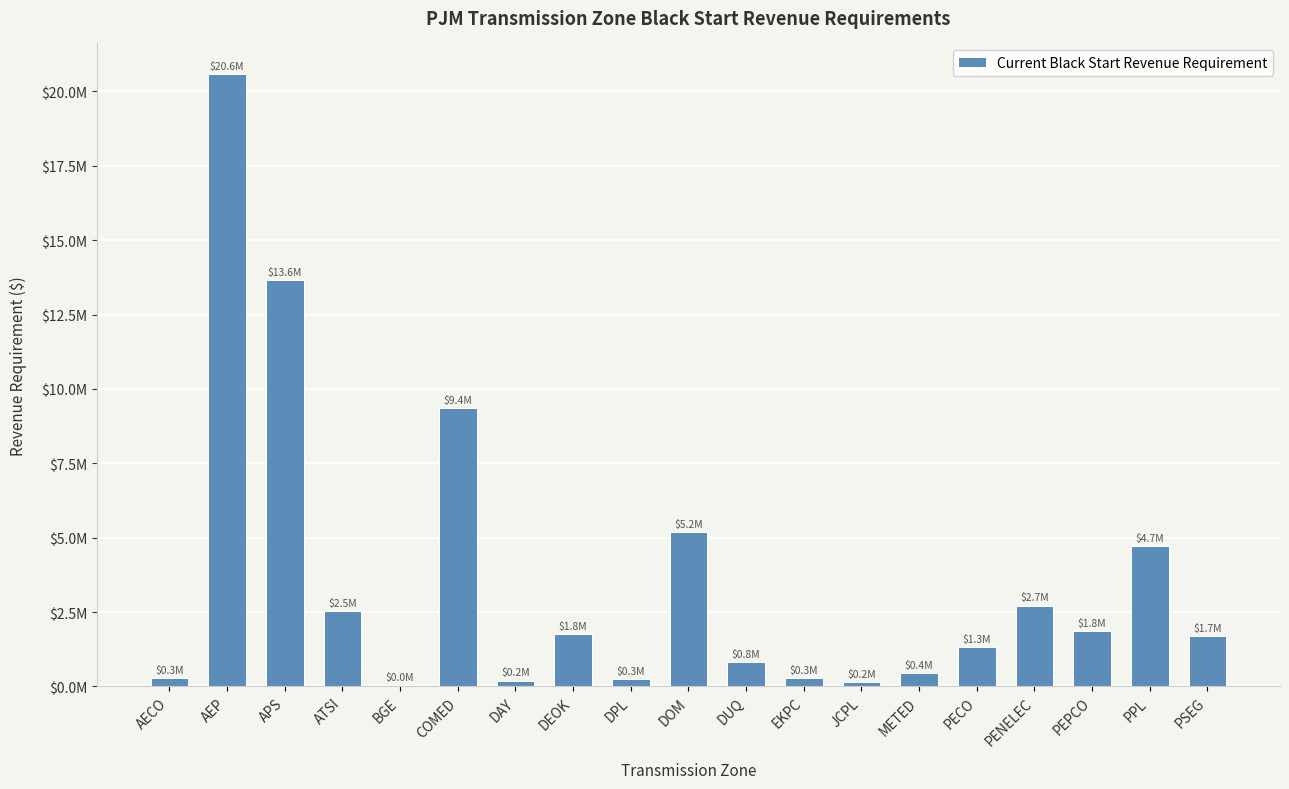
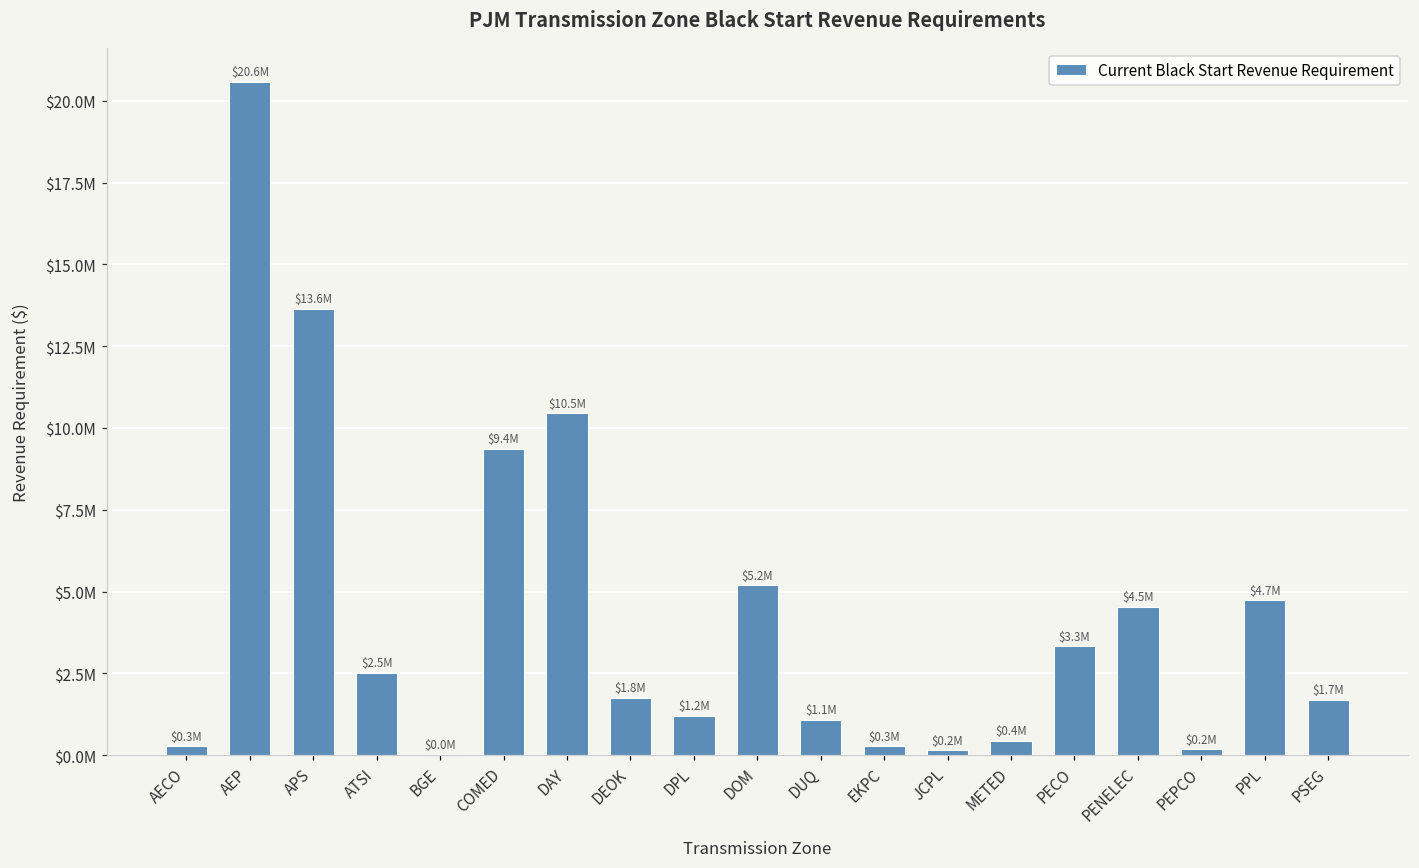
DAY: $0.2M -> $10.5M
DPL: $0.3M -> $1.2M
DUQ: $0.8M -> $1.1M
PECO: $1.3M -> $3.3M
PENELEC: $2.7M -> $4.5M
PEPCO: $1.8M -> $0.2M
